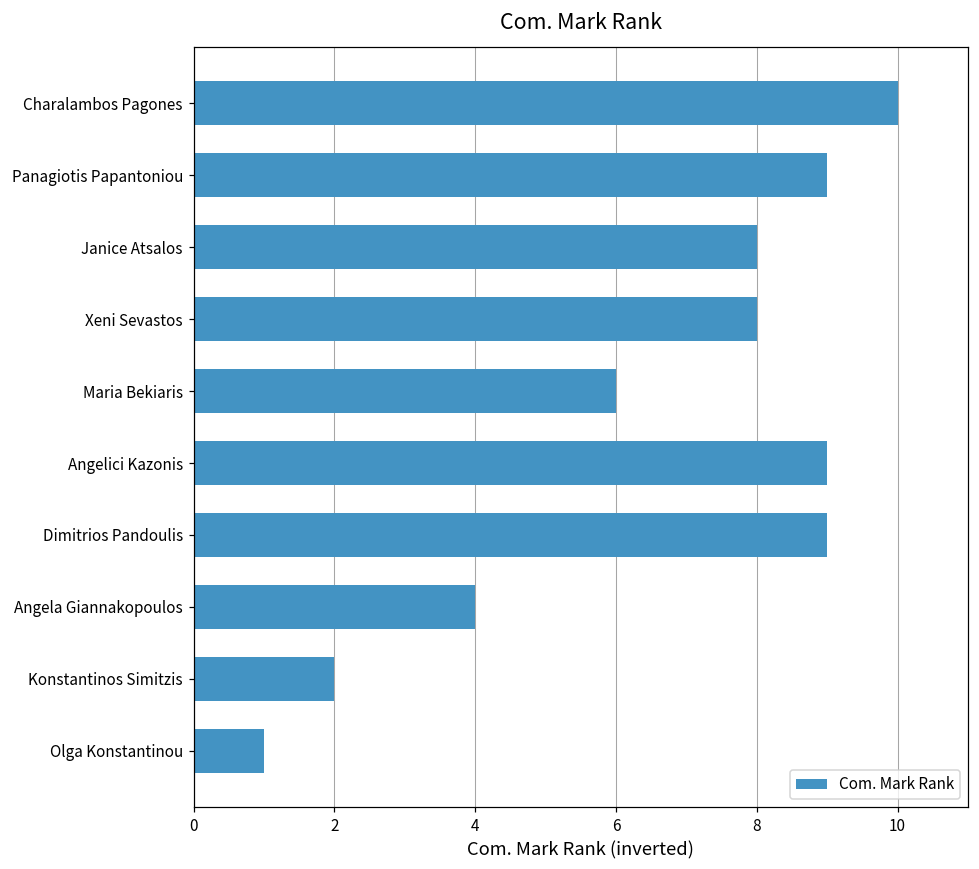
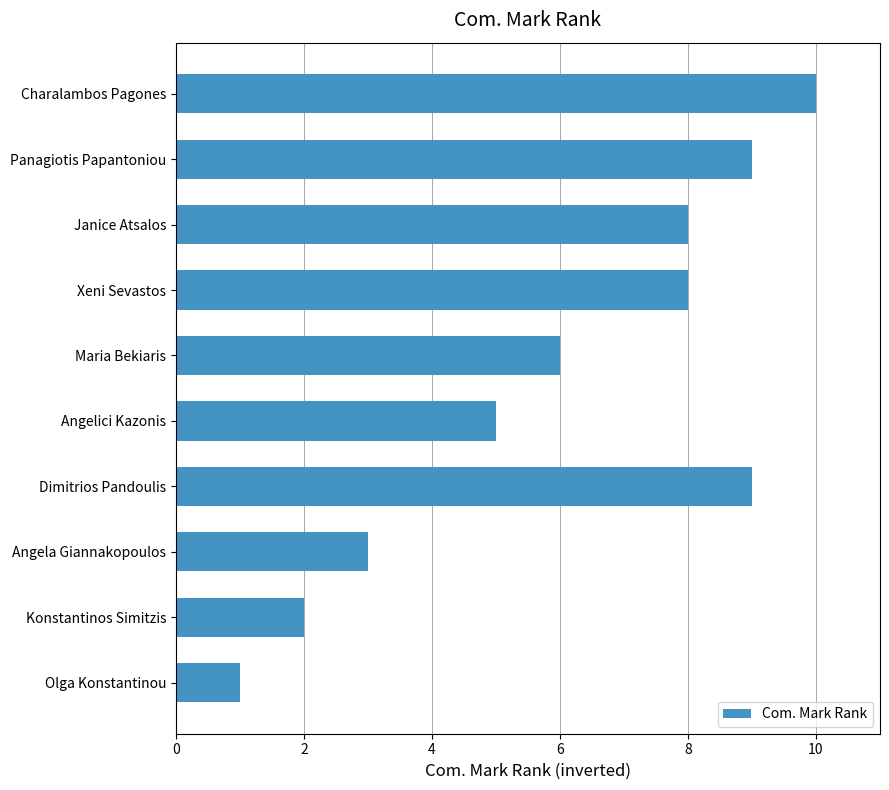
Angelici Kazonis: 9.0 -> 5.0
Angela Giannakopoulos: 4.0 -> 3.0
